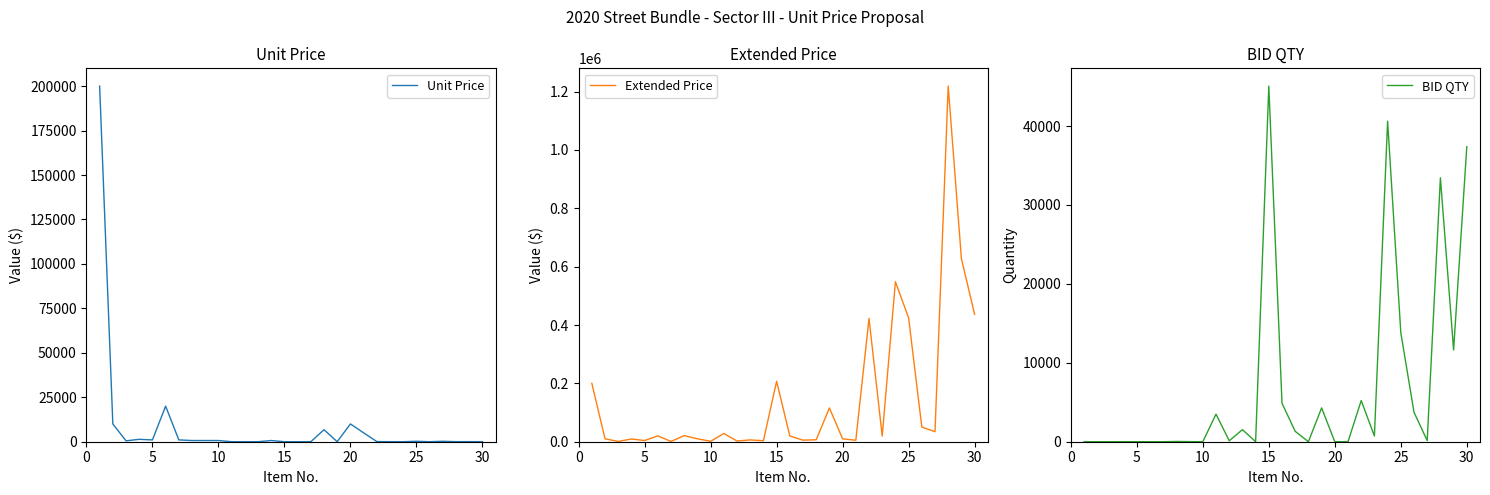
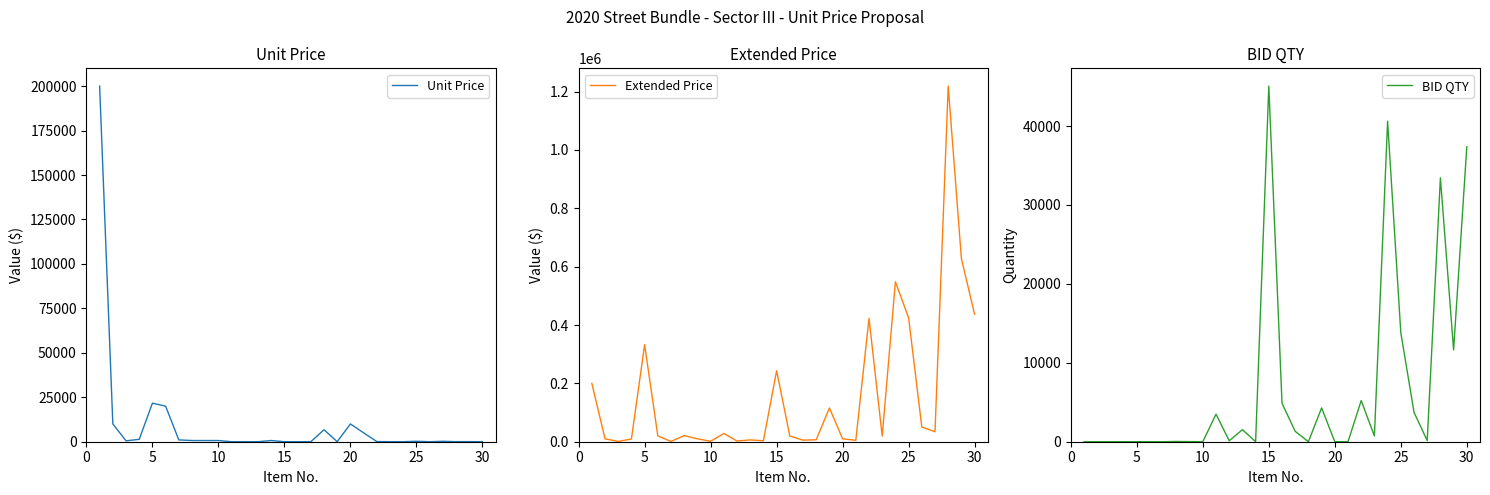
Unit Price, 5: 1000 -> 22000
Extended Price, 5: 0 -> 330000
Extended Price, 15: 210000 -> 240000
